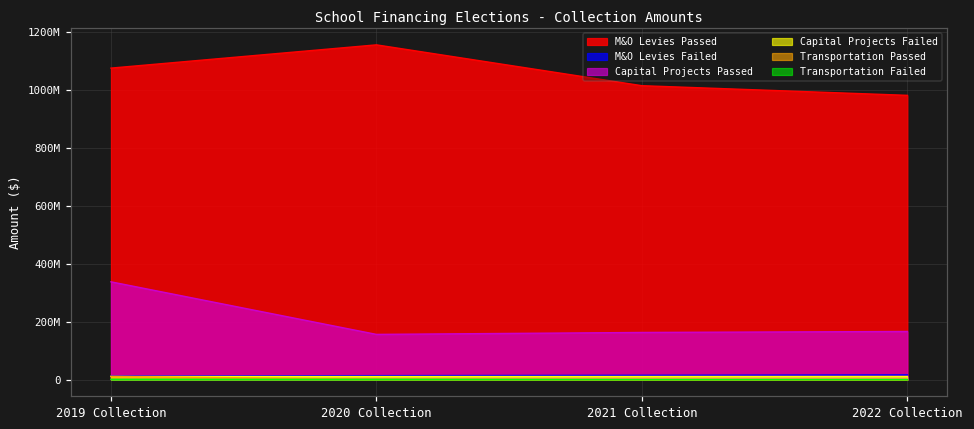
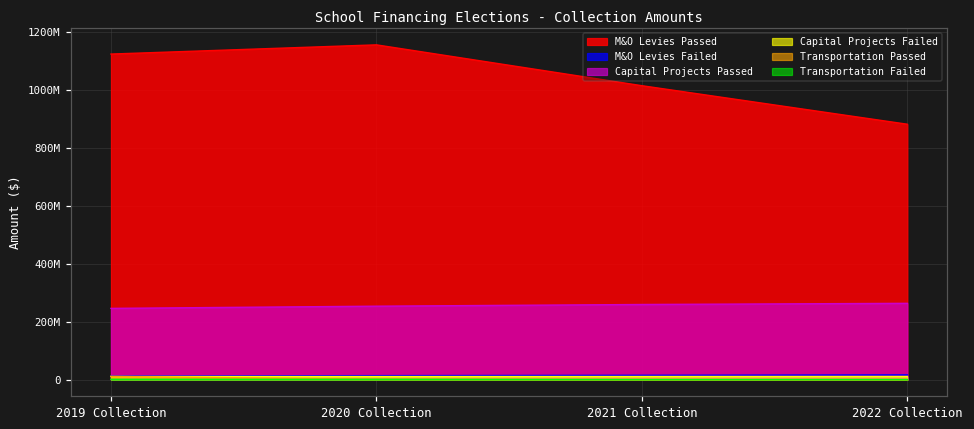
M&O Levies Passed, 2019 Collection: 1080000000 -> 1120000000
Capital Projects Passed, 2019 Collection: 340000000 -> 250000000
Capital Projects Passed, 2020 Collection: 160000000 -> 250000000
Capital Projects Passed, 2021 Collection: 160000000 -> 260000000
M&O Levies Passed, 2022 Collection: 980000000 -> 880000000
Capital Projects Passed, 2022 Collection: 170000000 -> 260000000
